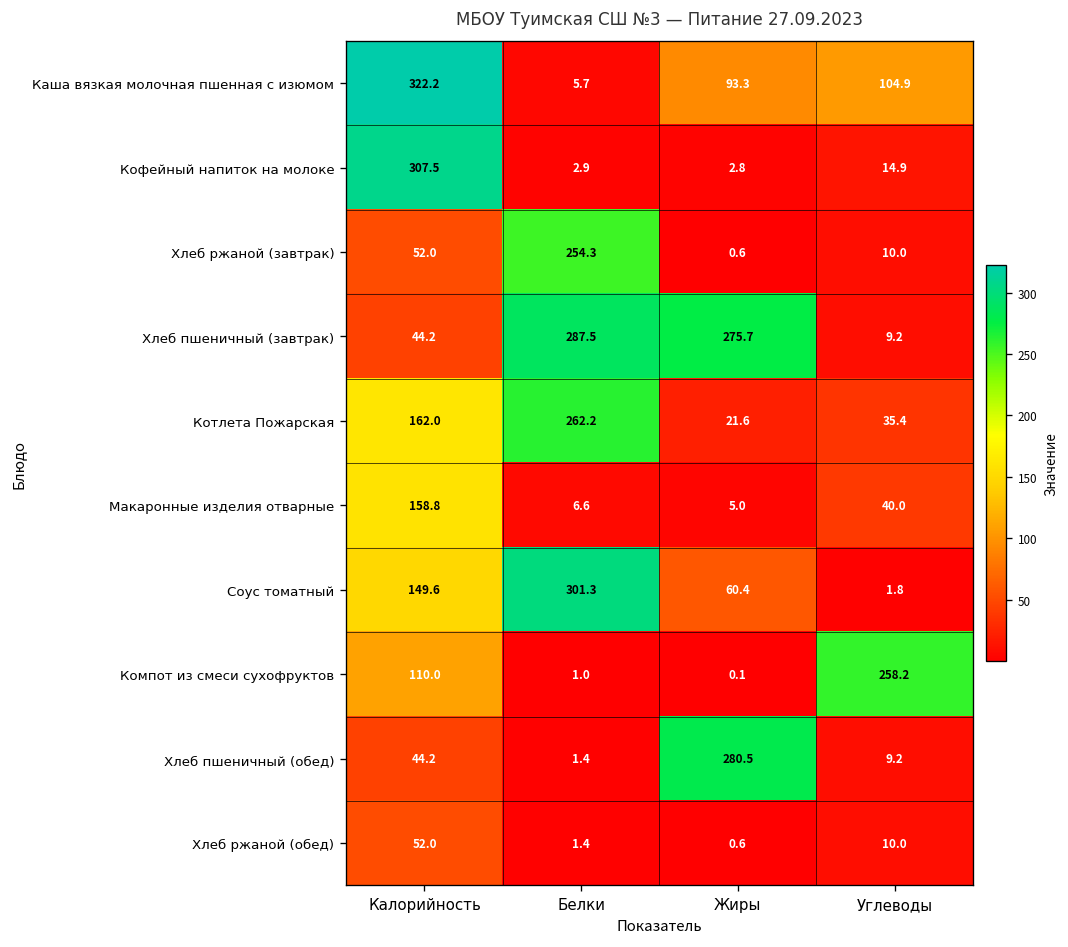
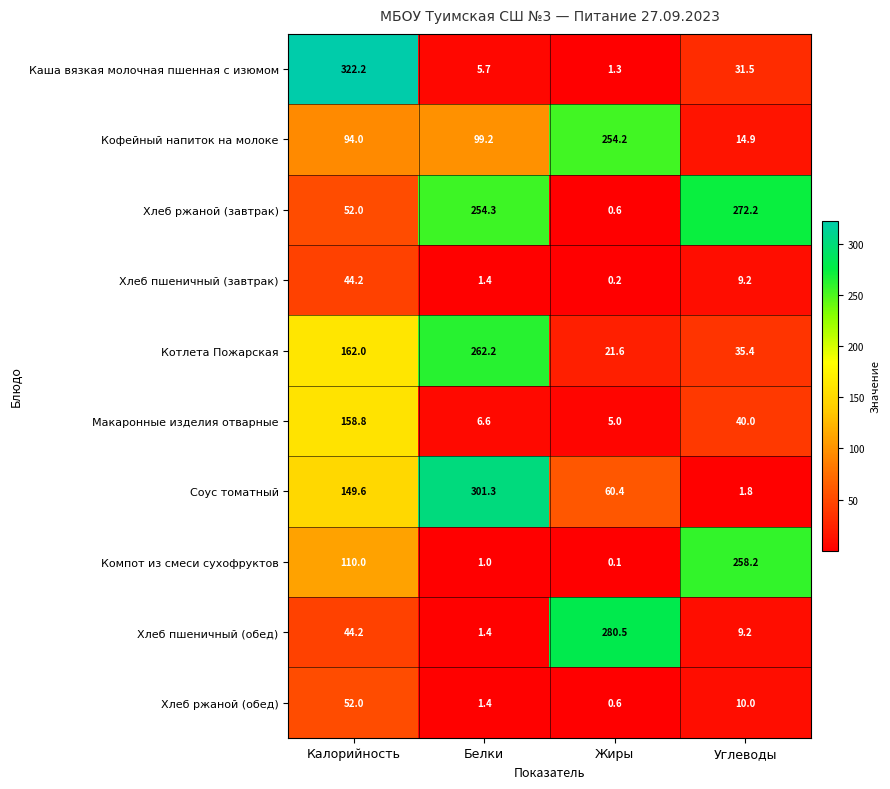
Каша вязкая молочная пшенная с изюмом, Жиры: 93.3 -> 1.3
Каша вязкая молочная пшенная с изюмом, Углеводы: 104.9 -> 31.5
Кофейный напиток на молоке, Калорийность: 307.5 -> 94.0
Кофейный напиток на молоке, Белки: 2.9 -> 99.2
Кофейный напиток на молоке, Жиры: 2.8 -> 254.2
Хлеб ржаной (завтрак), Углеводы: 10.0 -> 272.2
Хлеб пшеничный (завтрак), Белки: 287.5 -> 1.4
Хлеб пшеничный (завтрак), Жиры: 275.7 -> 0.2
